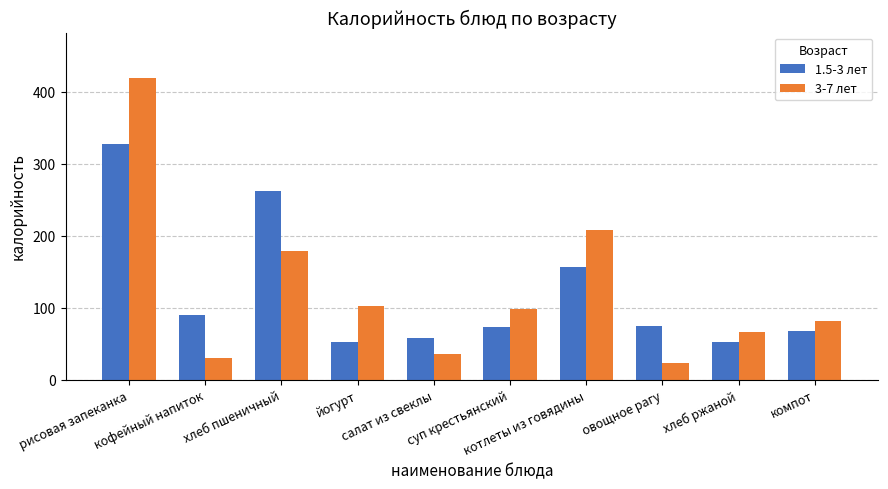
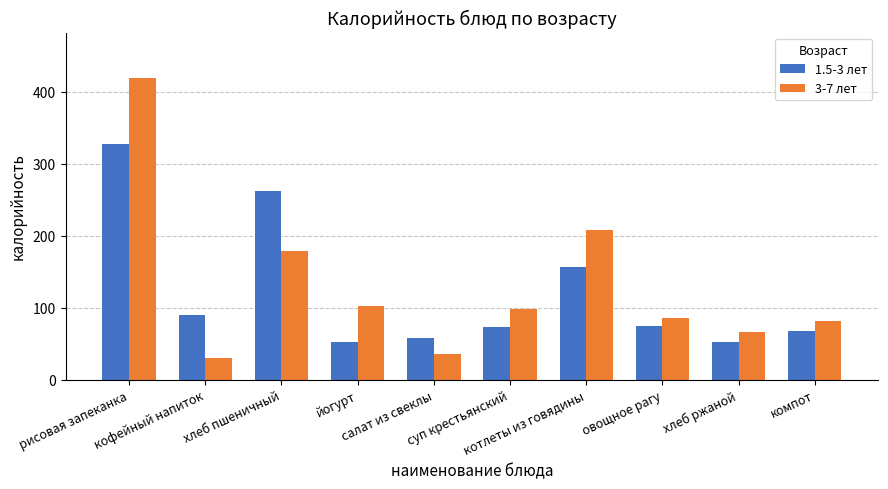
3-7 лет, овощное рагу: 20 -> 90
